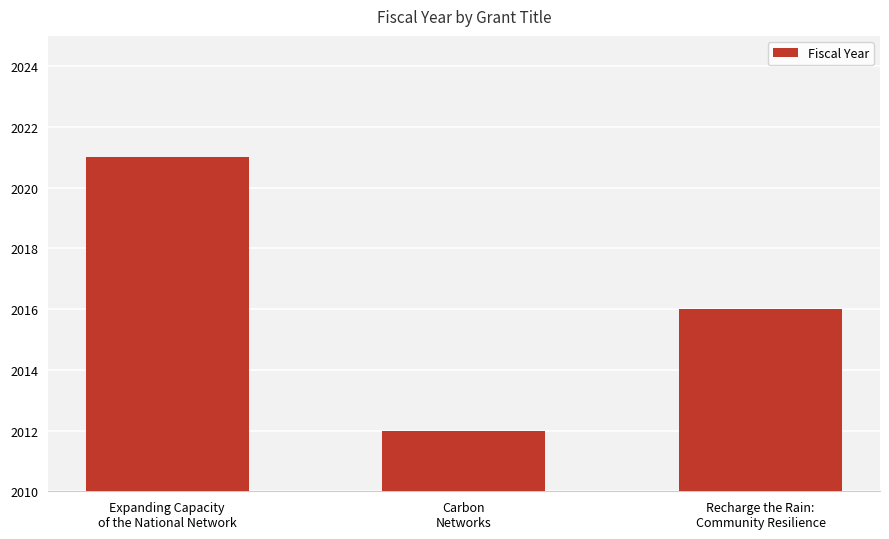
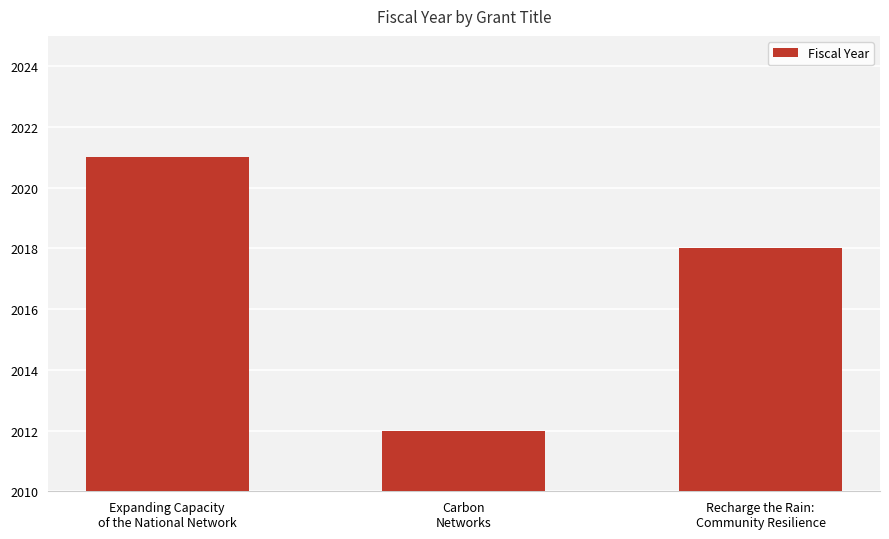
Recharge the Rain: Community Resilience: 2016 -> 2018
